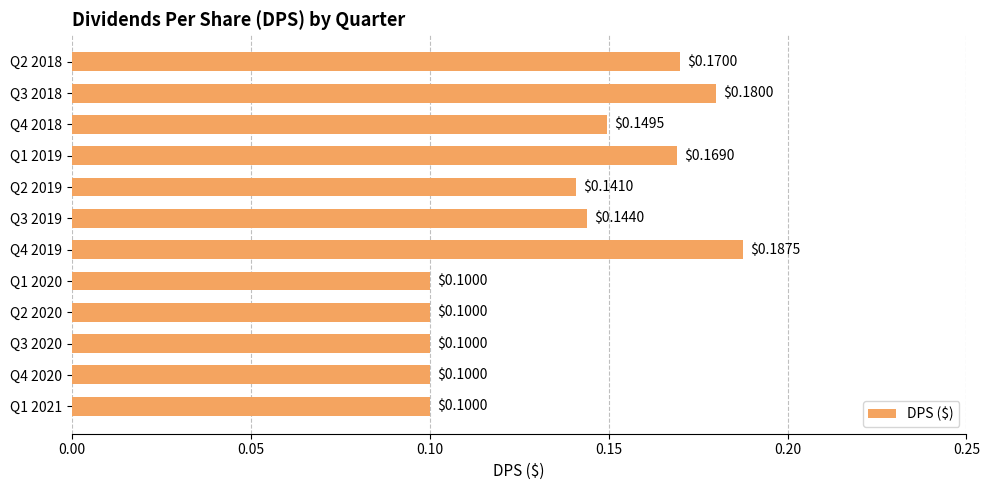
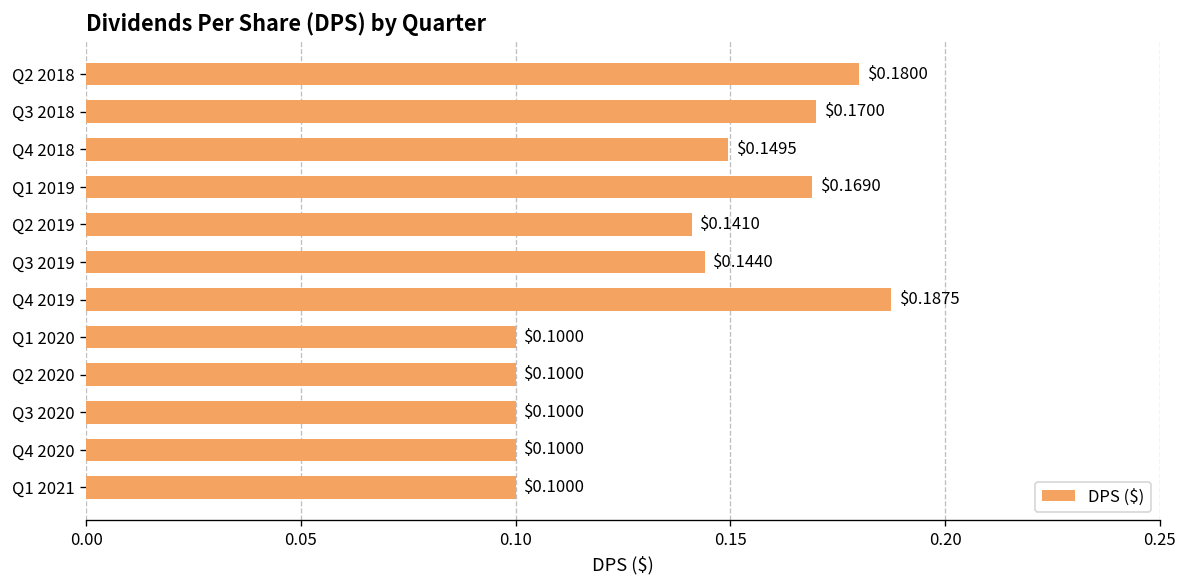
Q2 2018: $0.1700 -> $0.1800
Q3 2018: $0.1800 -> $0.1700
